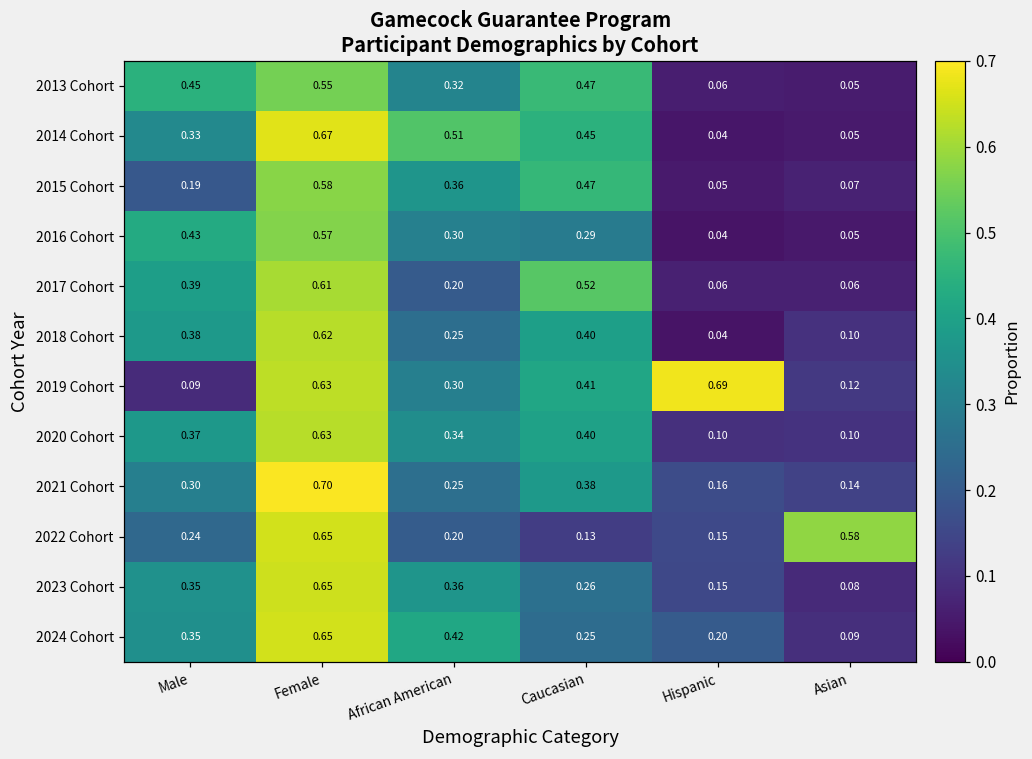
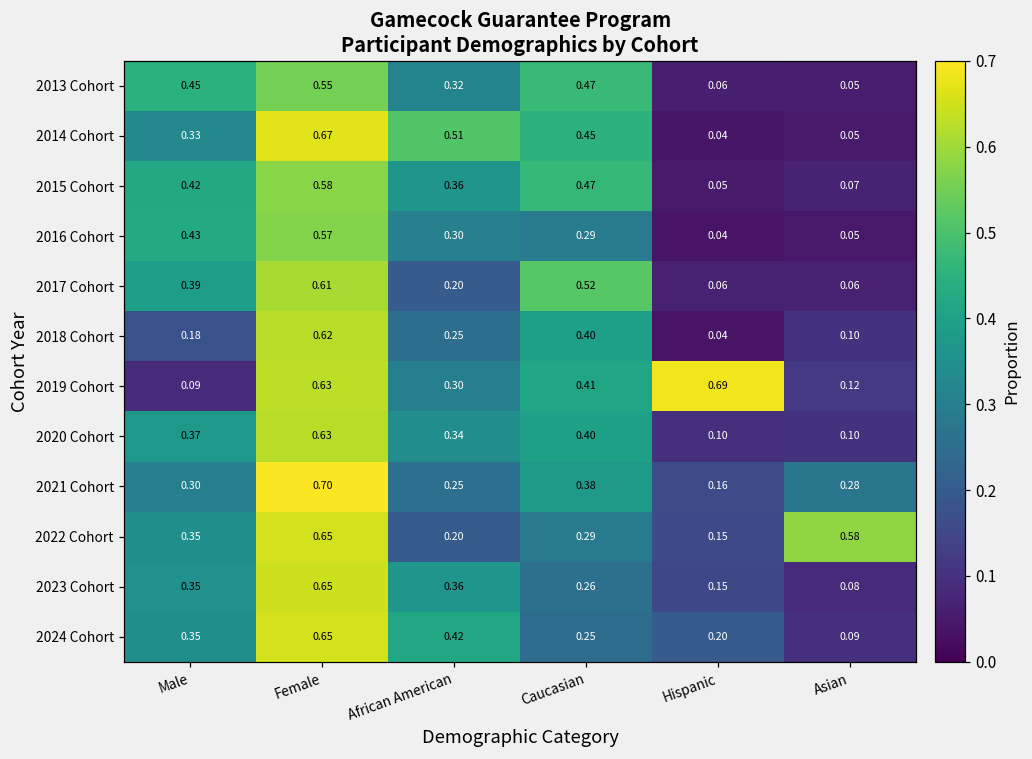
2015 Cohort, Male: 0.19 -> 0.42
2018 Cohort, Male: 0.38 -> 0.18
2021 Cohort, Asian: 0.14 -> 0.28
2022 Cohort, Male: 0.24 -> 0.35
2022 Cohort, Caucasian: 0.13 -> 0.29
